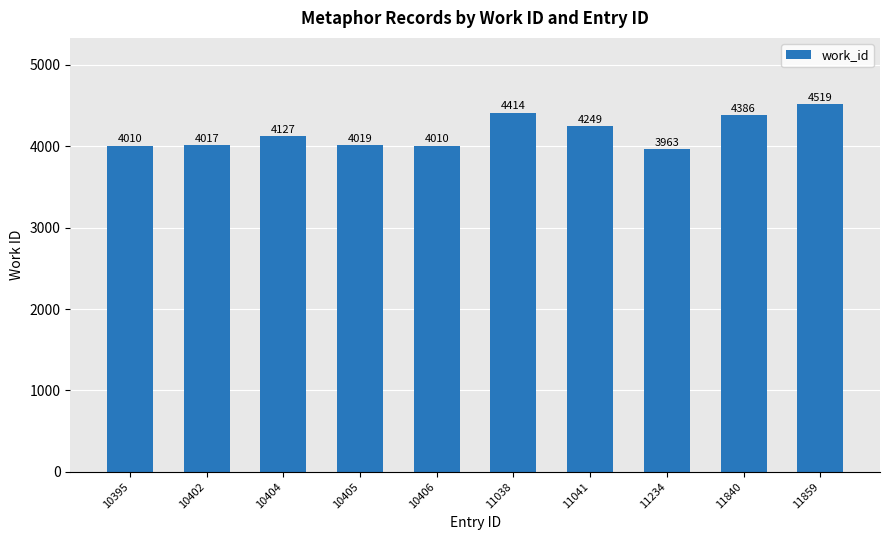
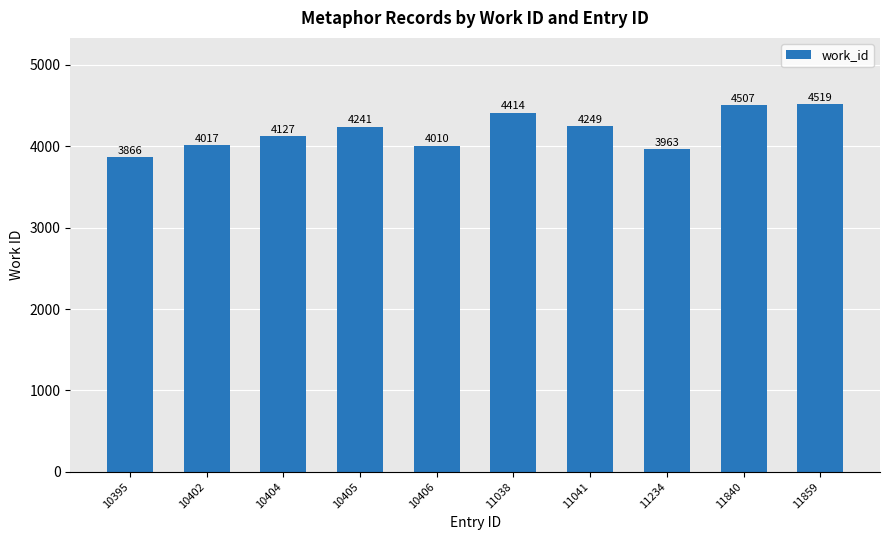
10395: 4010 -> 3866
10405: 4019 -> 4241
11840: 4386 -> 4507
